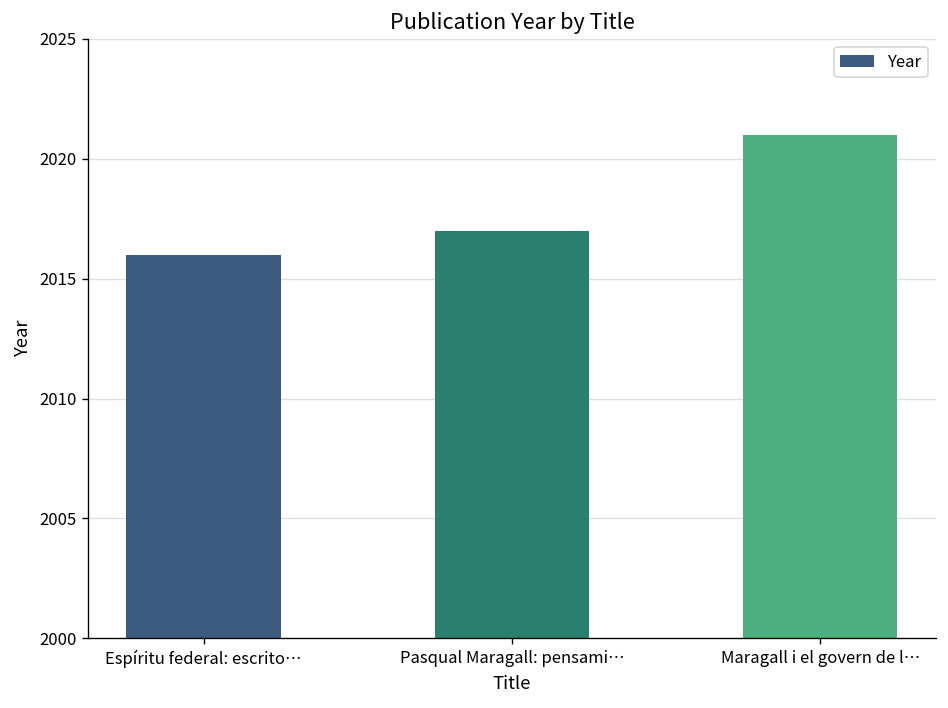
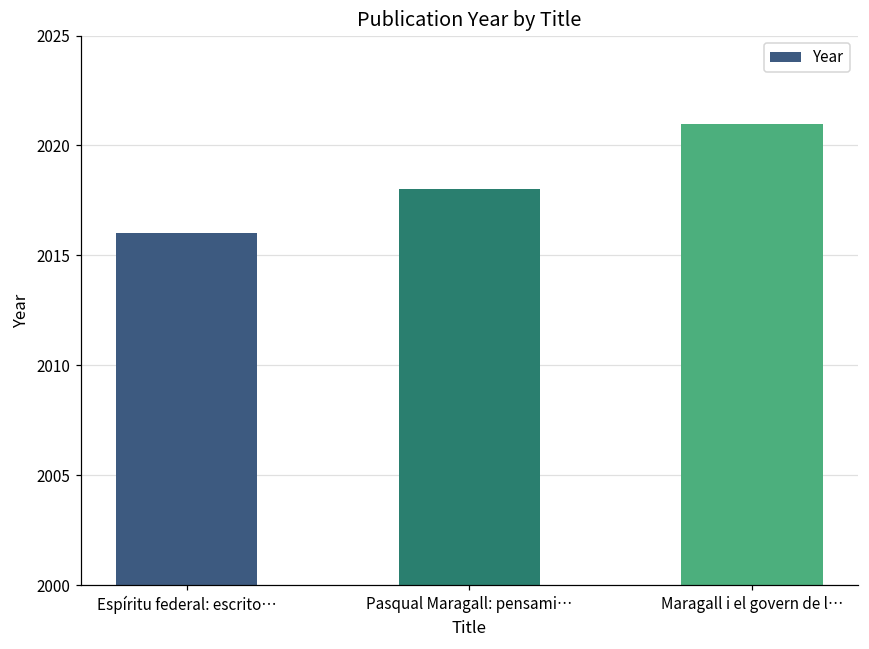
Pasqual Maragall: pensami…: 2017 -> 2018
